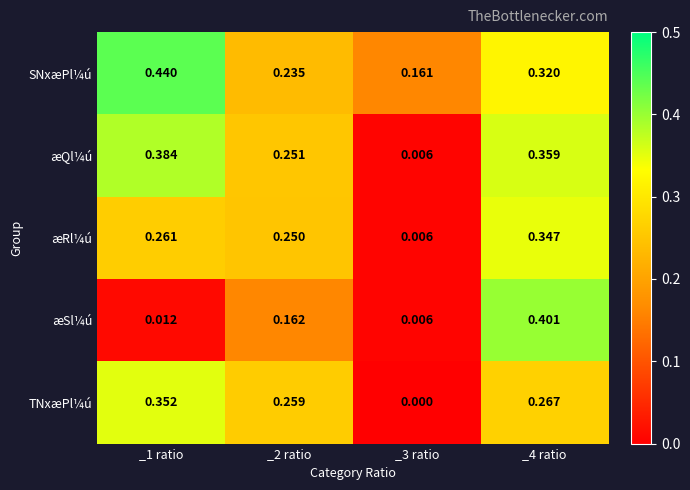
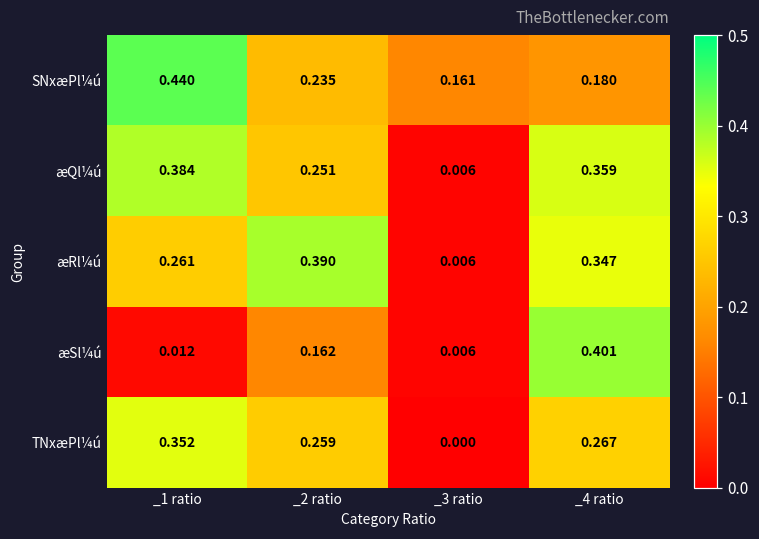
SNxæPl¼ú, _4 ratio: 0.320 -> 0.180
æRl¼ú, _2 ratio: 0.250 -> 0.390
